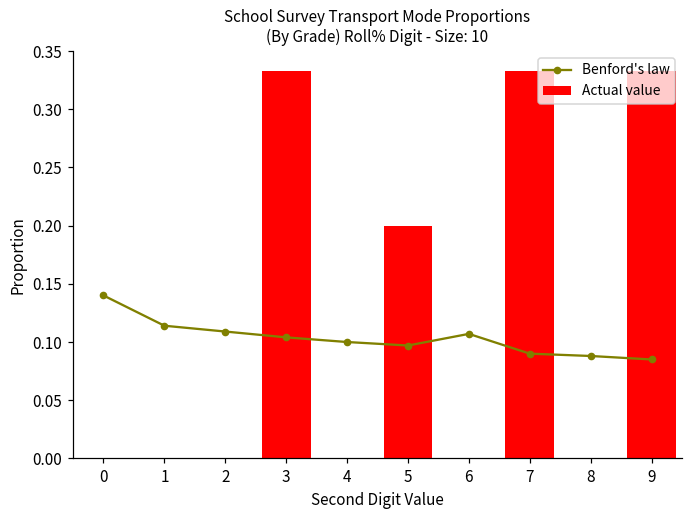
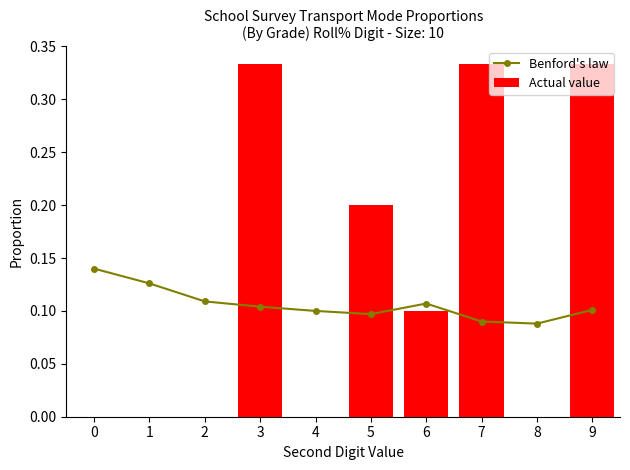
Benford's law, 1: 0.114 -> 0.126
Actual value, 6: 0.0 -> 0.1
Benford's law, 9: 0.085 -> 0.101
